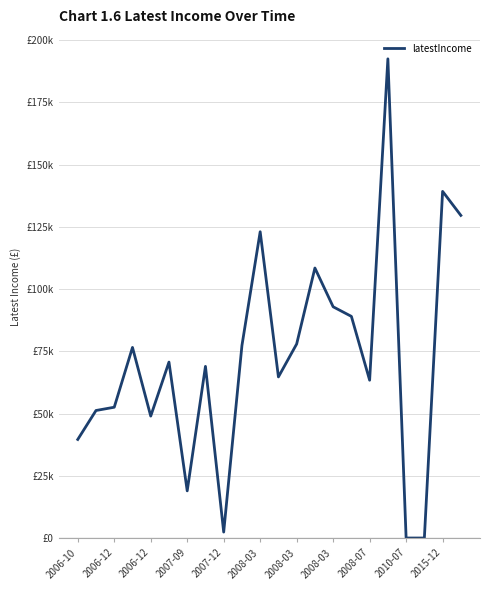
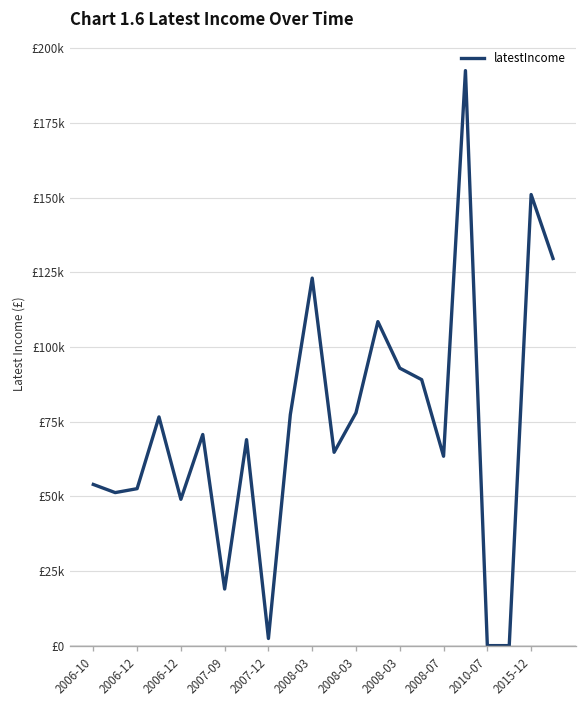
2006-10: £40000 -> £54000
2015-12: £139000 -> £151000
